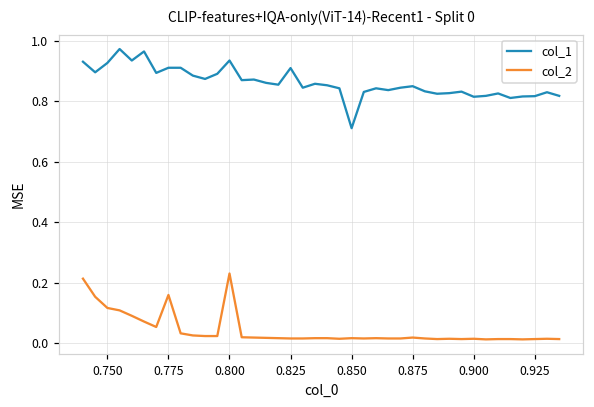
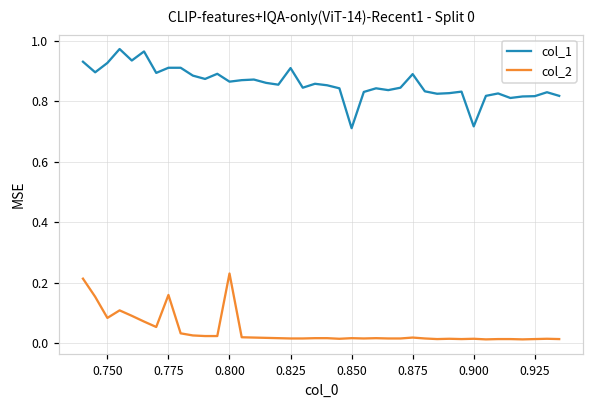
col_2, 0.750: 0.12 -> 0.08
col_1, 0.800: 0.94 -> 0.87
col_1, 0.875: 0.85 -> 0.89
col_1, 0.900: 0.82 -> 0.72
